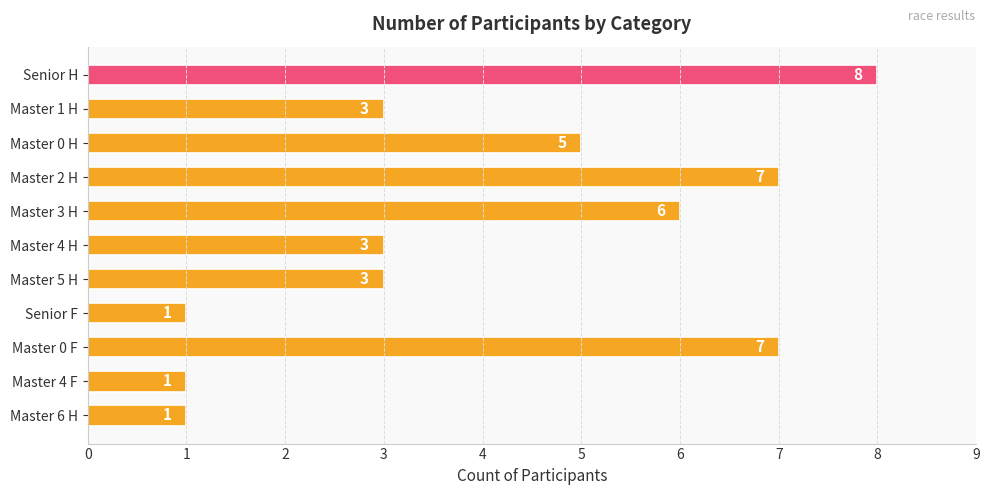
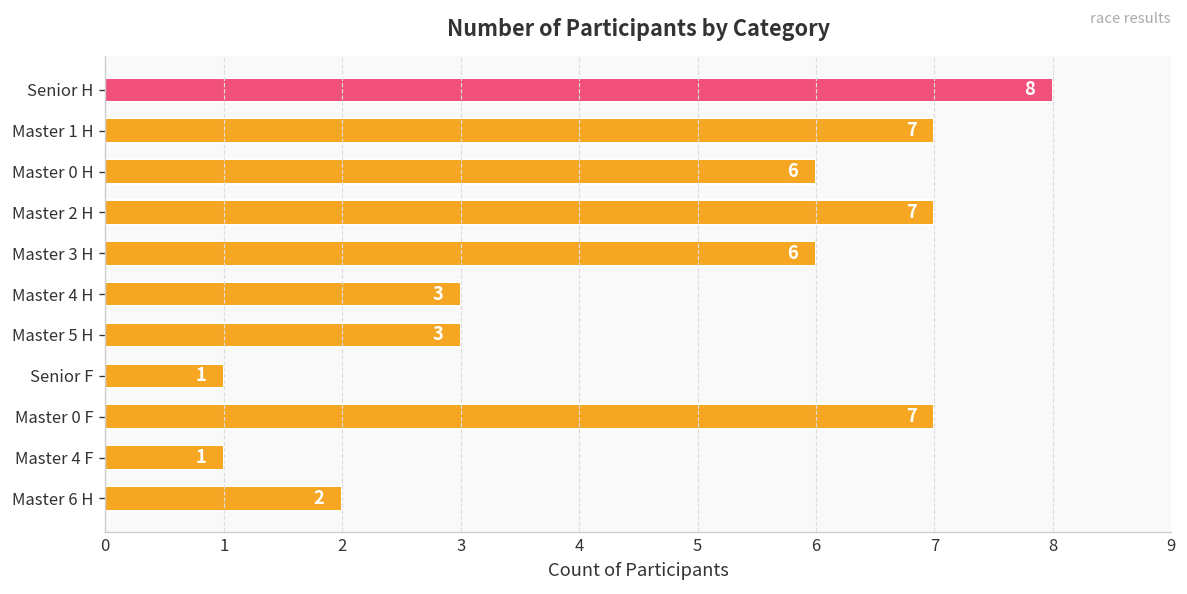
Master 1 H: 3 -> 7
Master 0 H: 5 -> 6
Master 6 H: 1 -> 2
